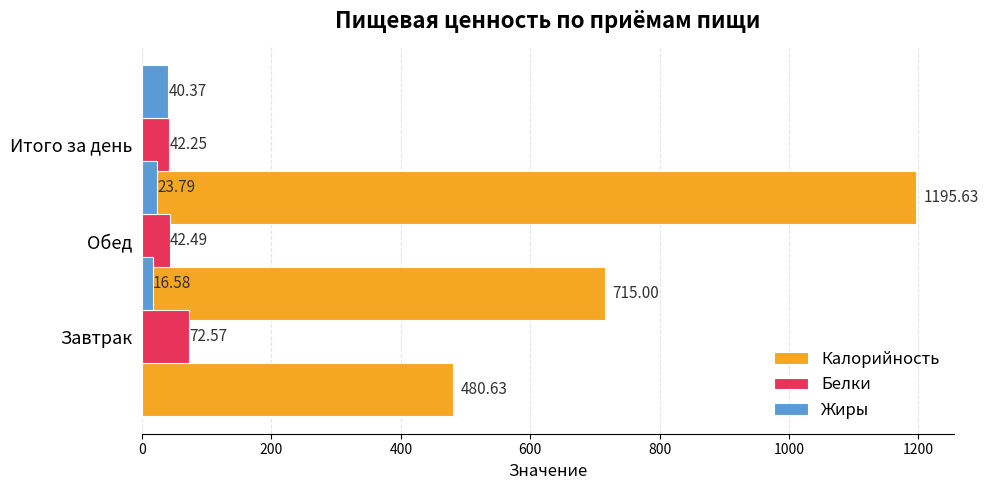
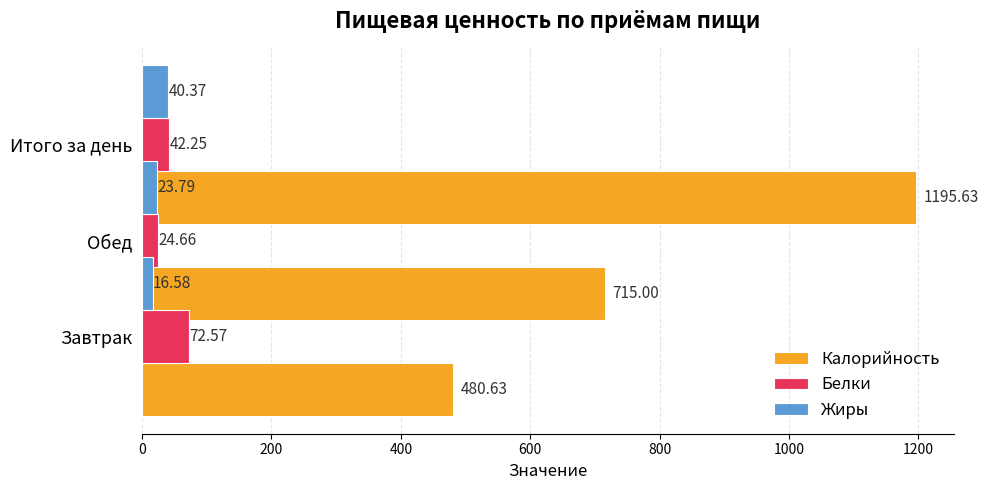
Белки, Обед: 42.49 -> 24.66
